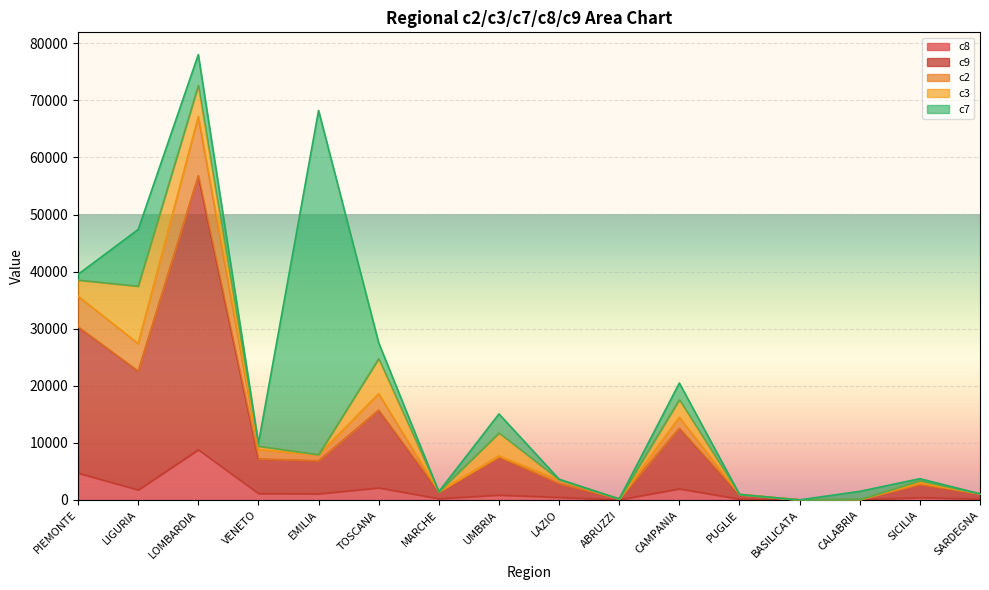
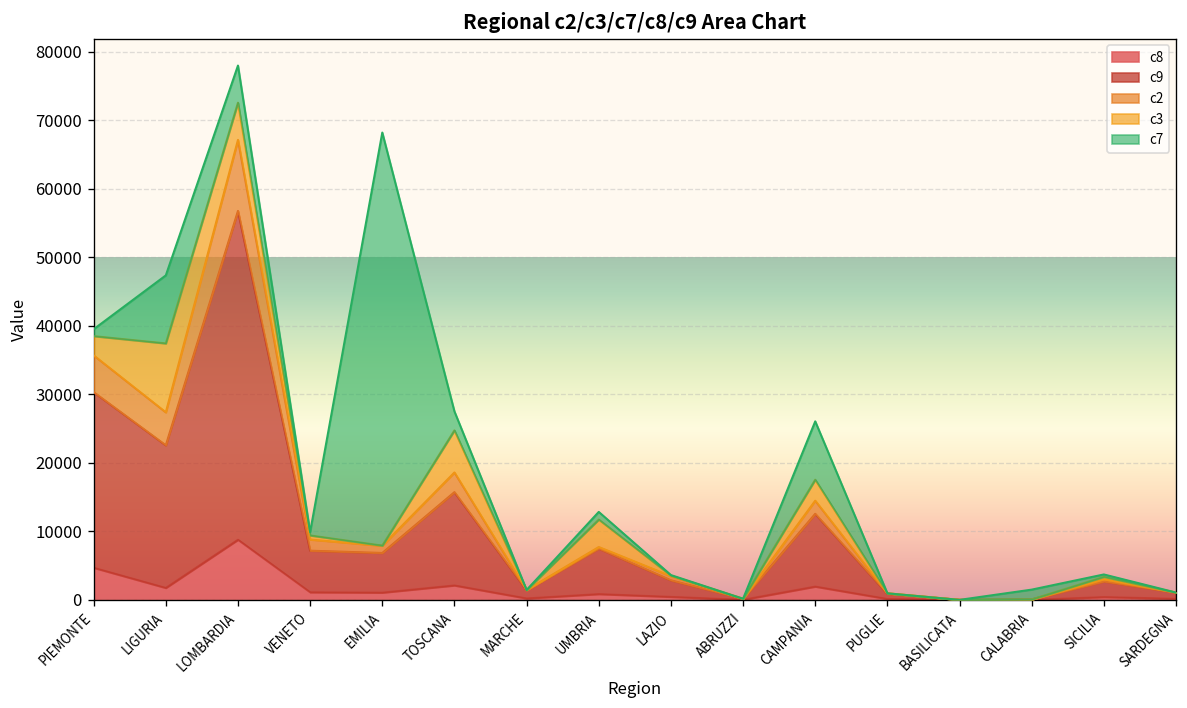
c7, UMBRIA: 3000 -> 1000
c7, CAMPANIA: 3000 -> 9000
